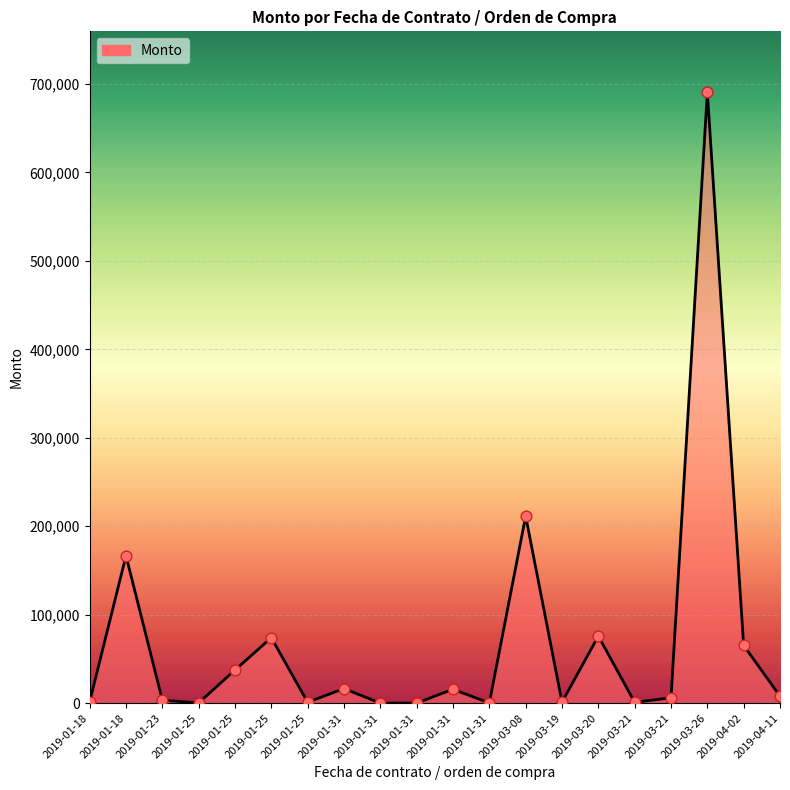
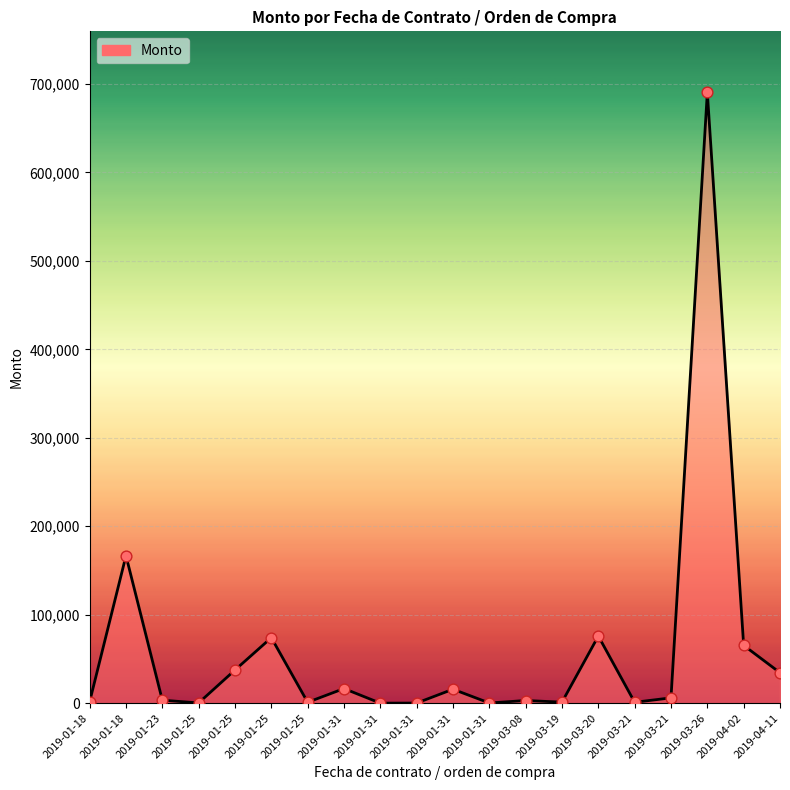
2019-03-08: 210,000 -> 0
2019-04-11: 10,000 -> 30,000
